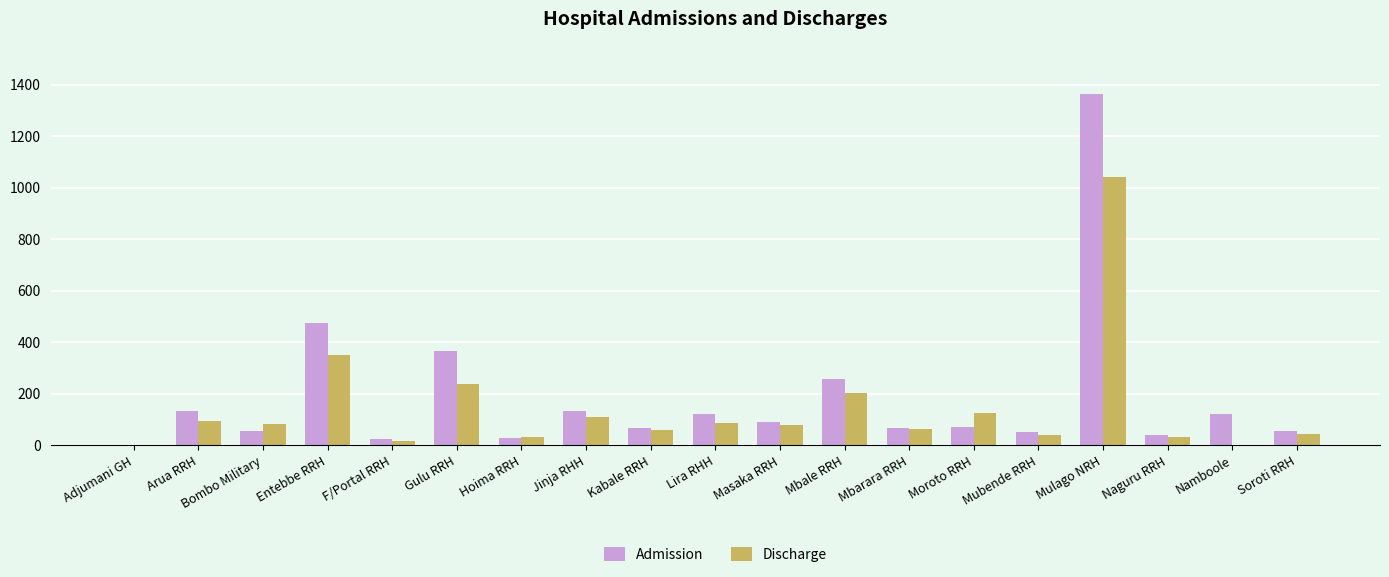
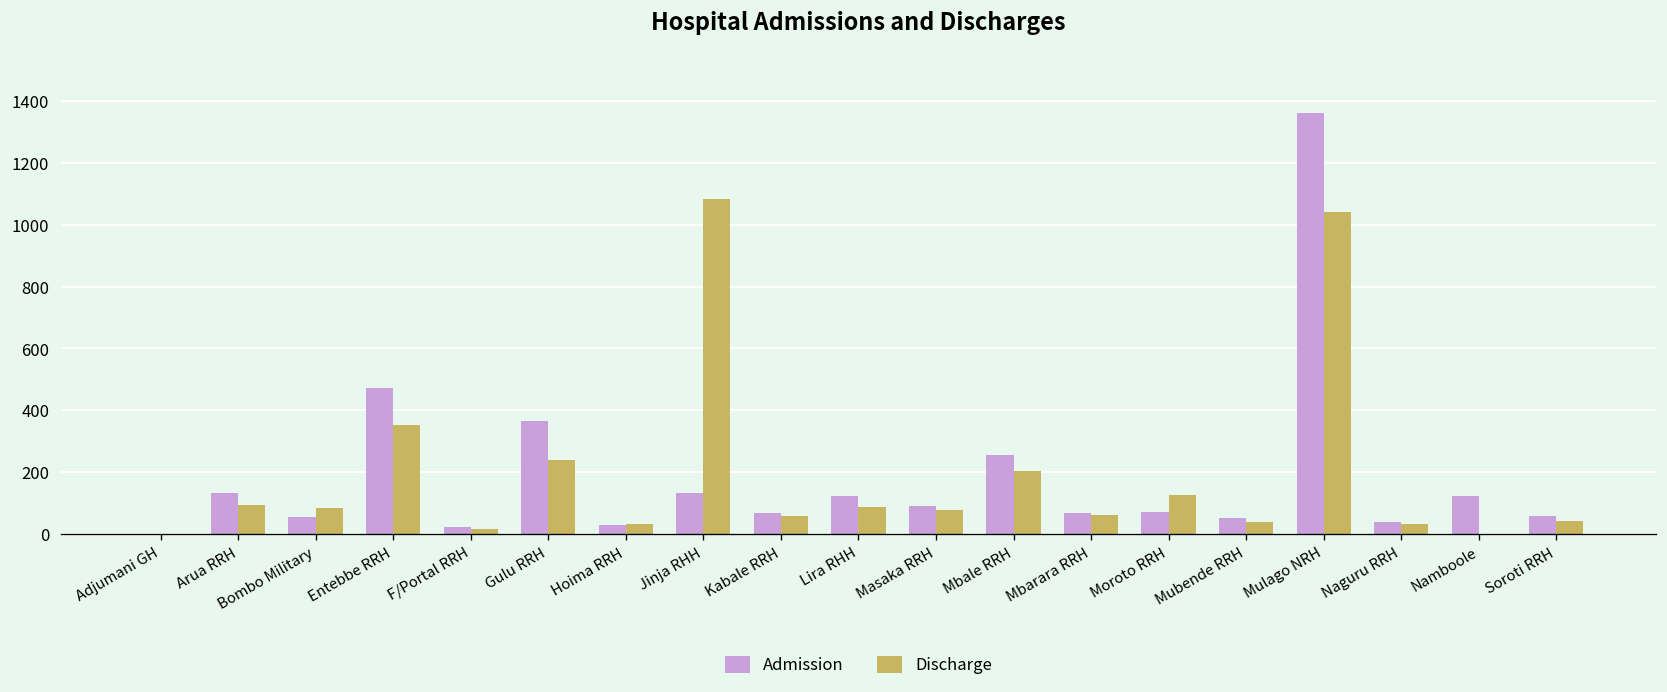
Discharge, Jinja RHH: 110 -> 1080
